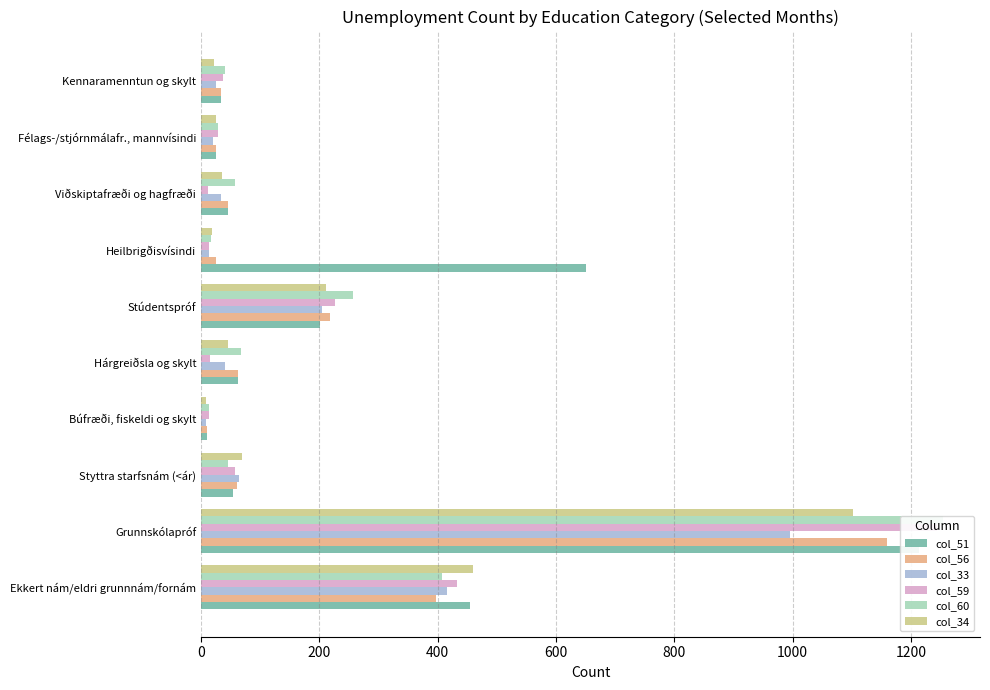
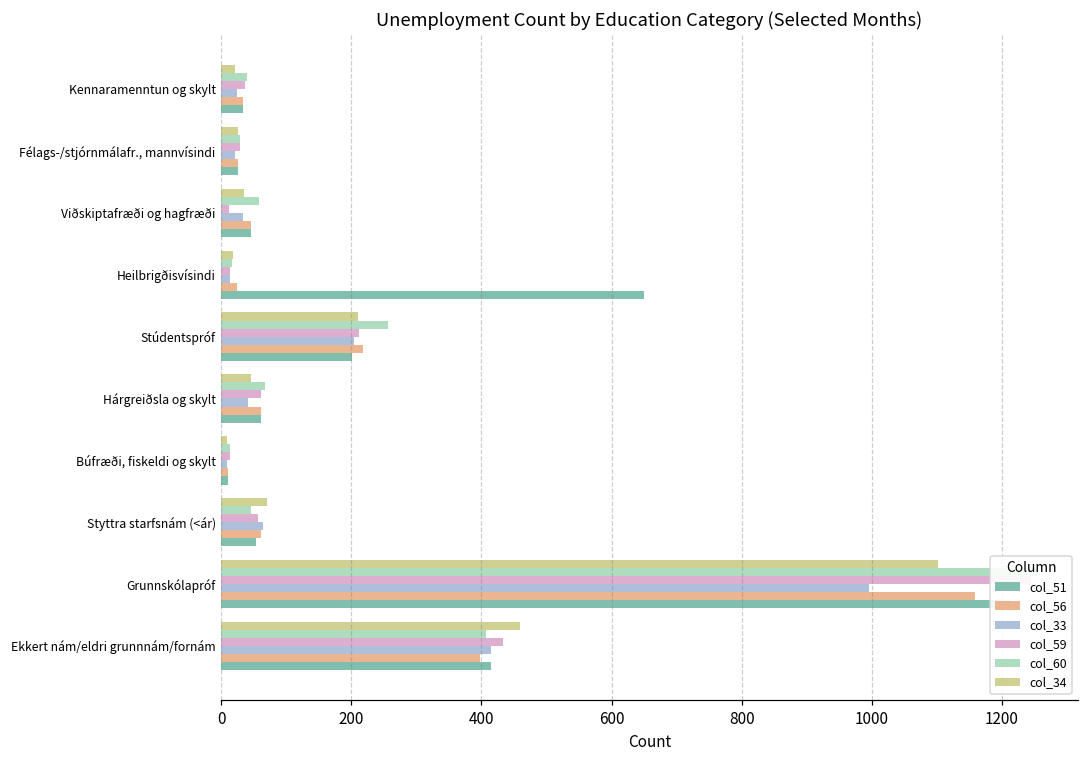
col_59, Stúdentspróf: 230 -> 210
col_59, Hárgreiðsla og skylt: 20 -> 60
col_51, Ekkert nám/eldri grunnnám/fornám: 460 -> 420
